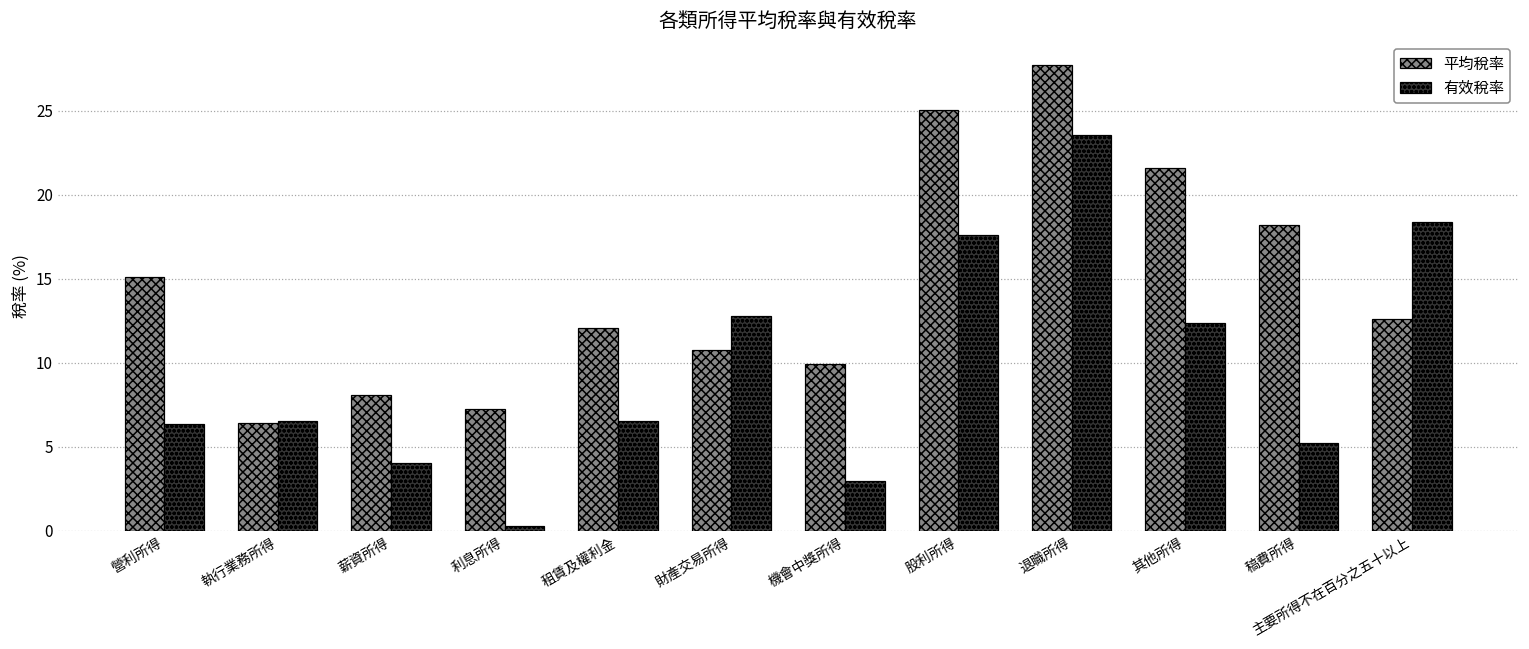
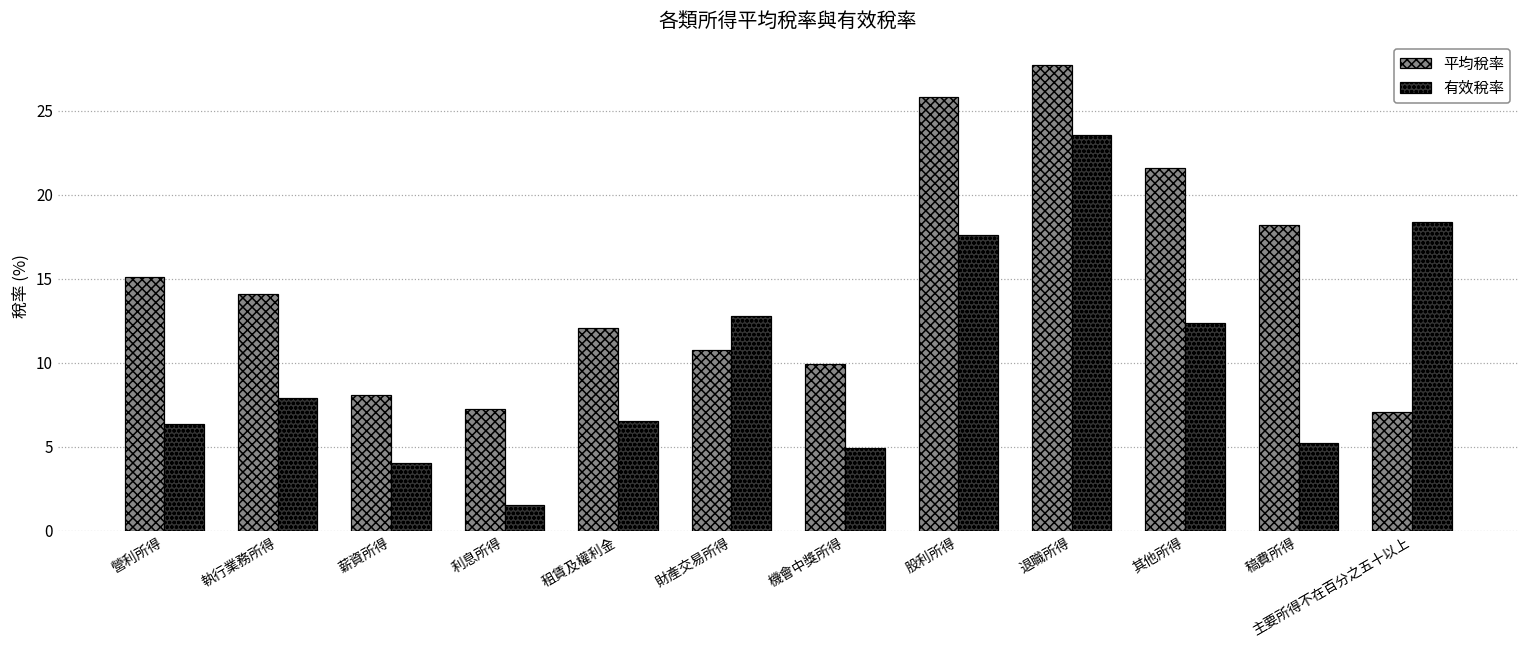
平均稅率, 執行業務所得: 6.4 -> 14.1
有效稅率, 執行業務所得: 6.6 -> 7.9
有效稅率, 利息所得: 0.3 -> 1.5
有效稅率, 機會中獎所得: 3.0 -> 4.9
平均稅率, 股利所得: 25.1 -> 25.8
平均稅率, 主要所得不在百分之五十以上: 12.6 -> 7.1
